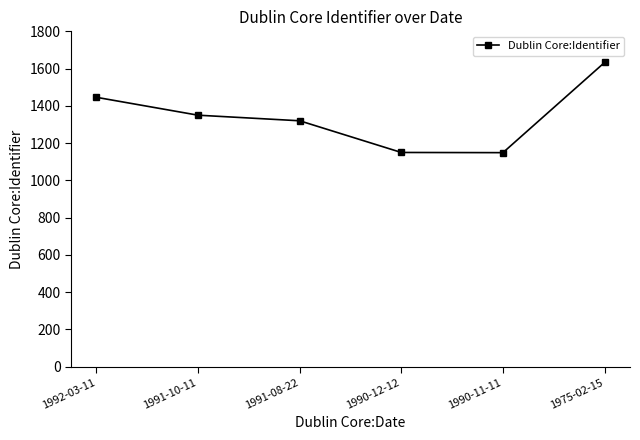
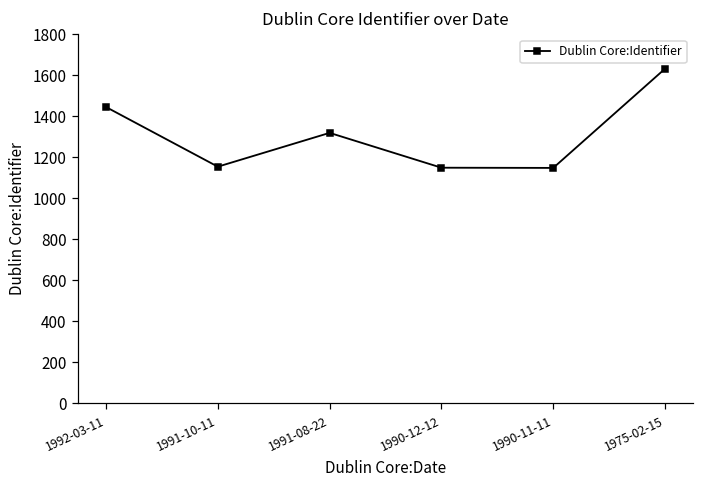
1991-10-11: 1350 -> 1160
